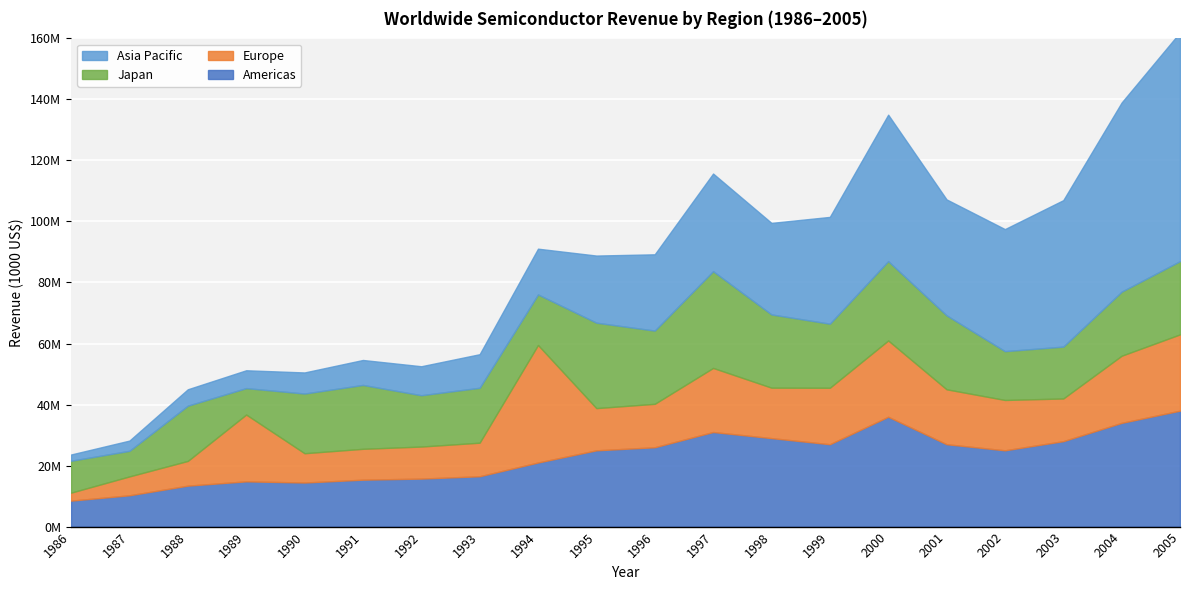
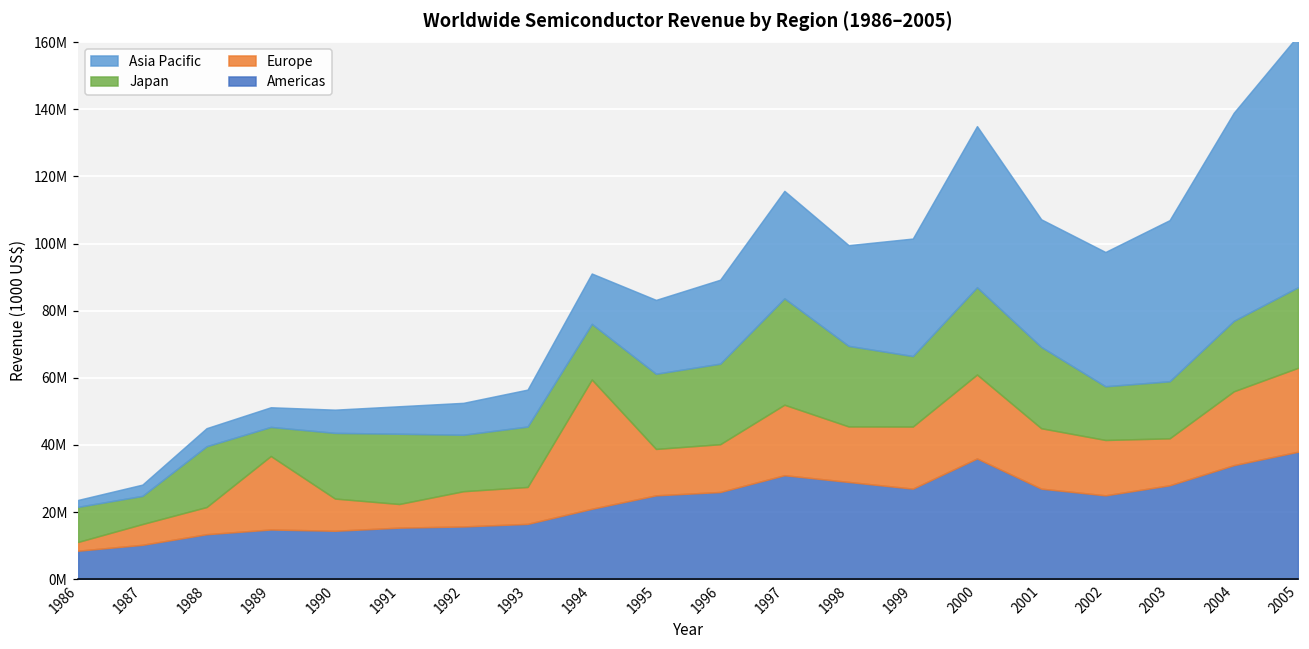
Europe, 1991: 10000000 -> 7000000
Japan, 1995: 28000000 -> 22000000
